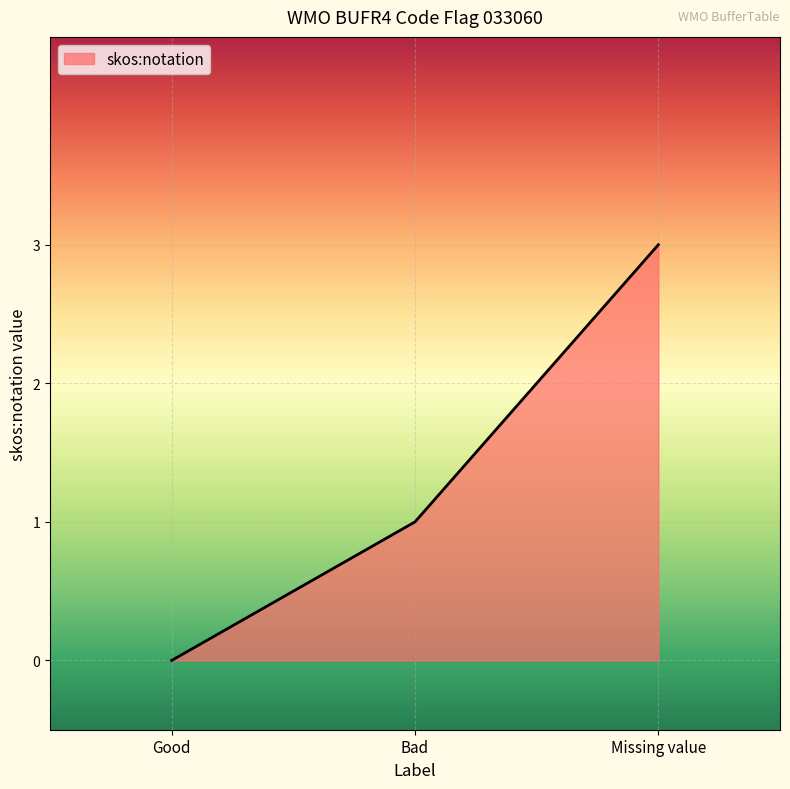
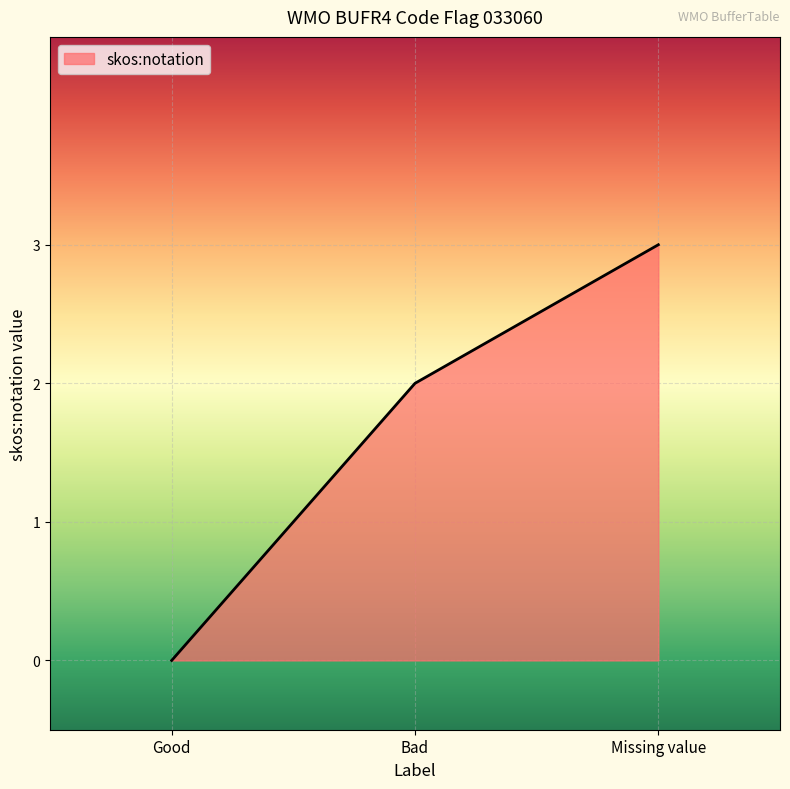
Bad: 1 -> 2
